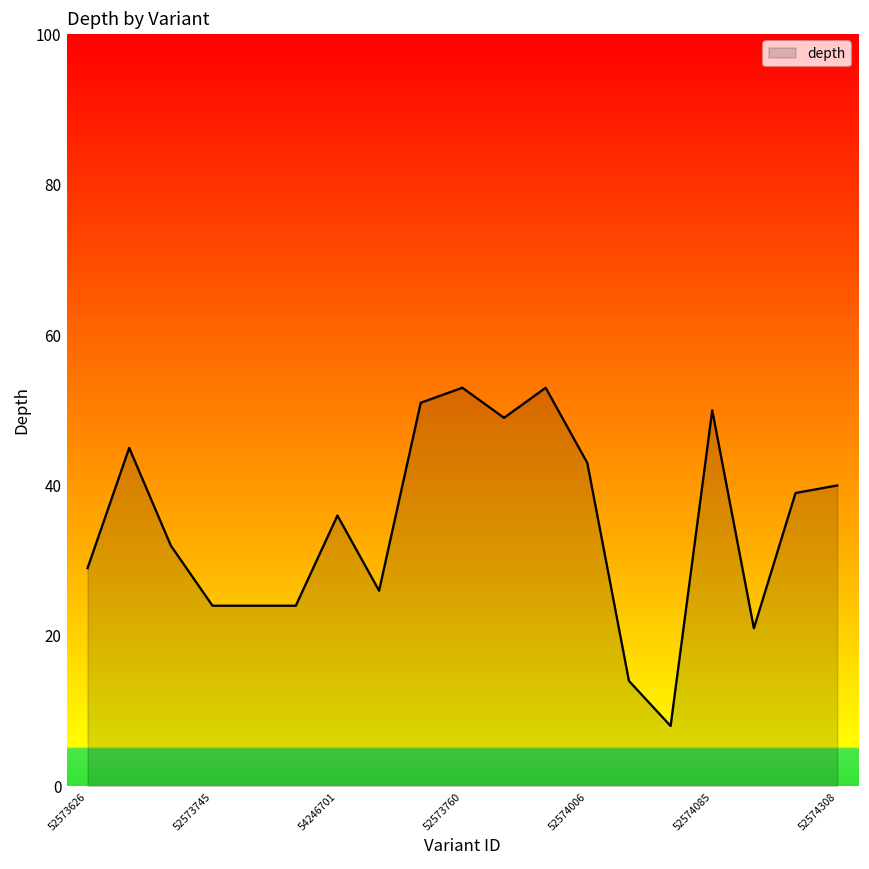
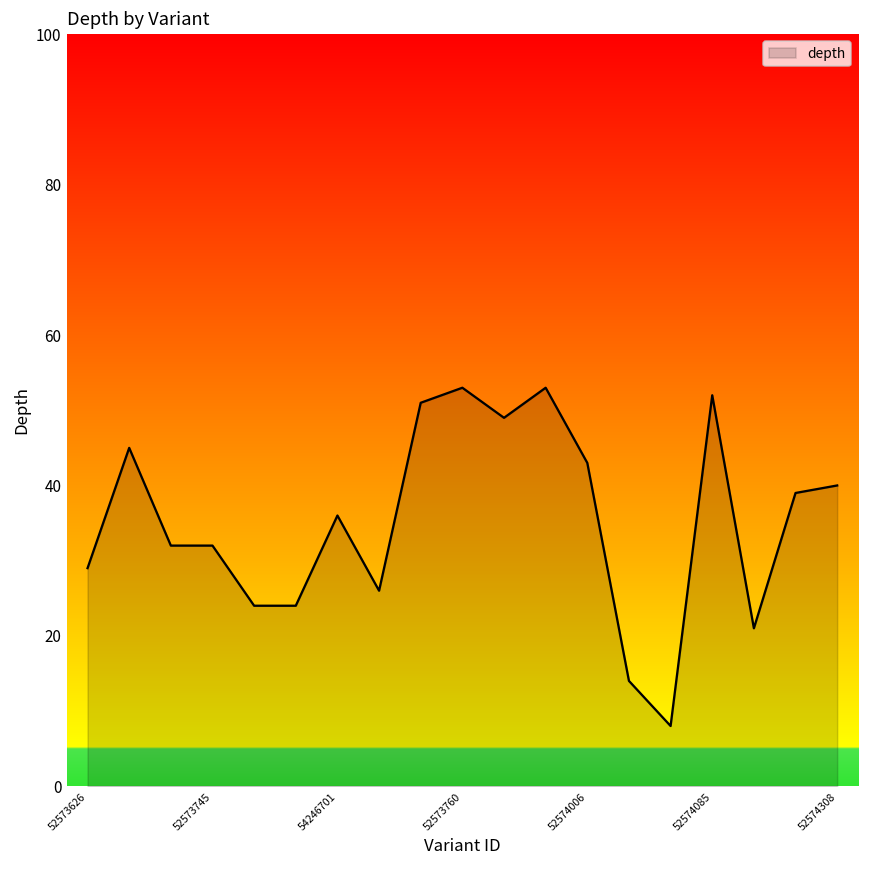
52573745: 24 -> 32
52574085: 50 -> 52
